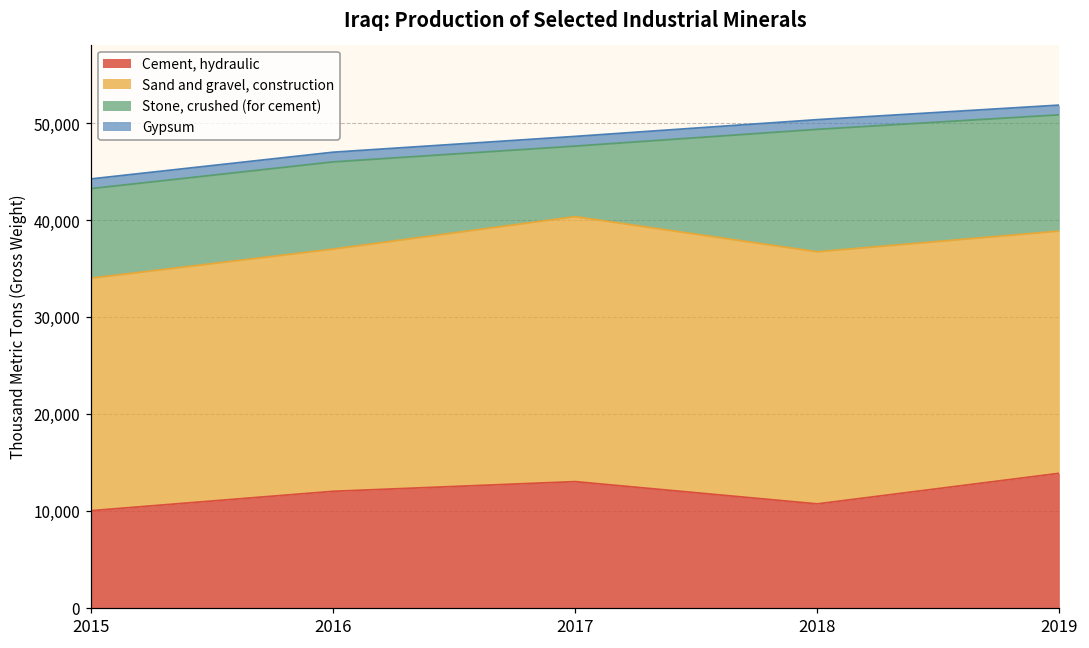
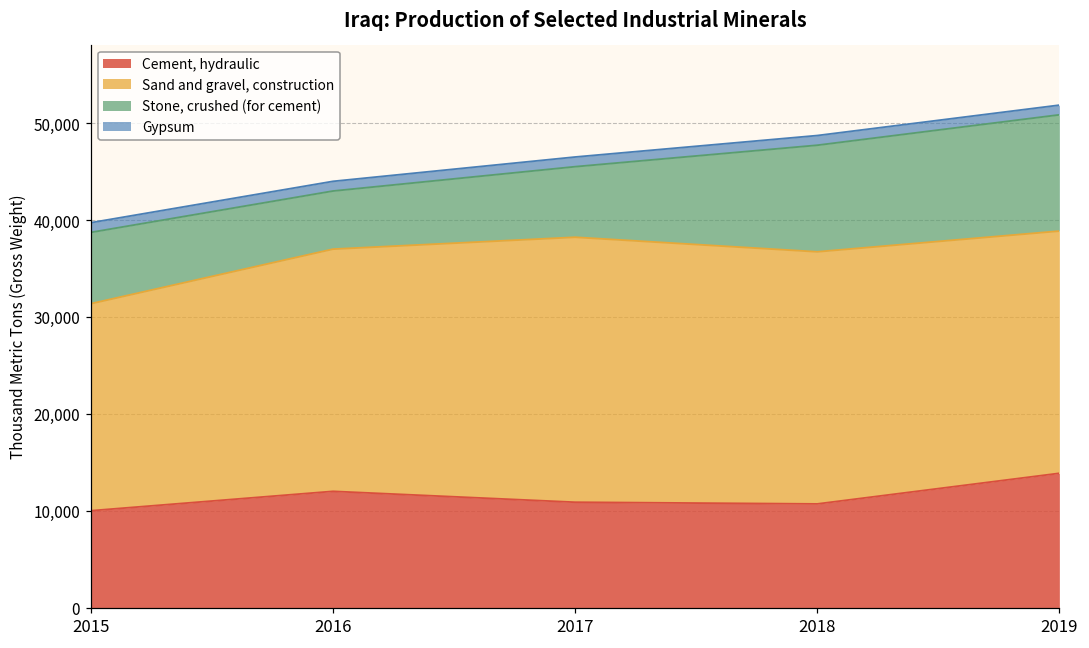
Sand and gravel, construction, 2015: 24,000 -> 21,000
Stone, crushed (for cement), 2015: 9,000 -> 7,000
Stone, crushed (for cement), 2016: 9,000 -> 6,000
Cement, hydraulic, 2017: 13,000 -> 11,000
Stone, crushed (for cement), 2018: 13,000 -> 11,000
